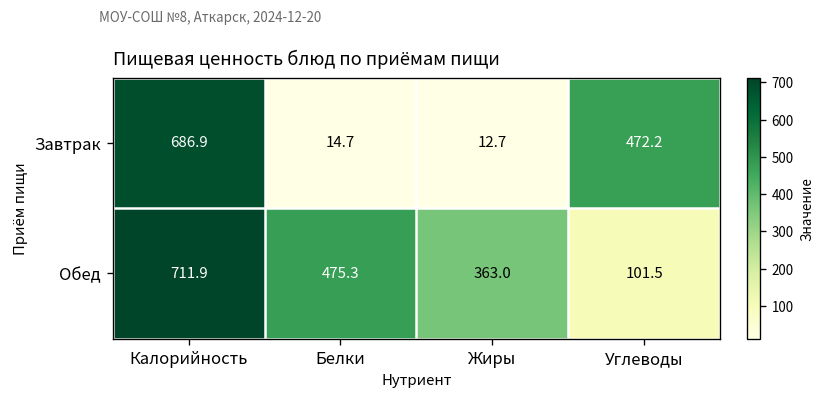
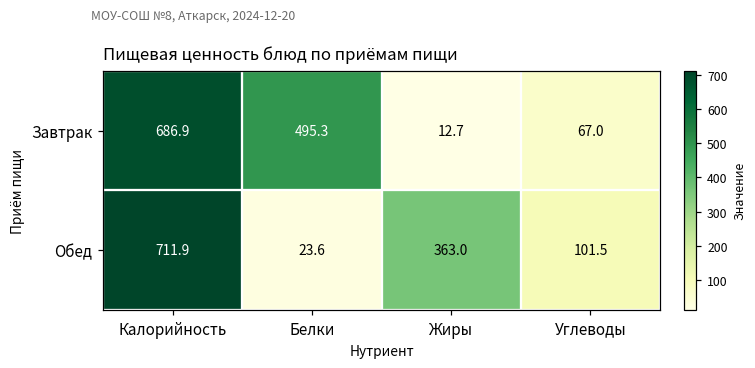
Завтрак, Белки: 14.7 -> 495.3
Завтрак, Углеводы: 472.2 -> 67.0
Обед, Белки: 475.3 -> 23.6
